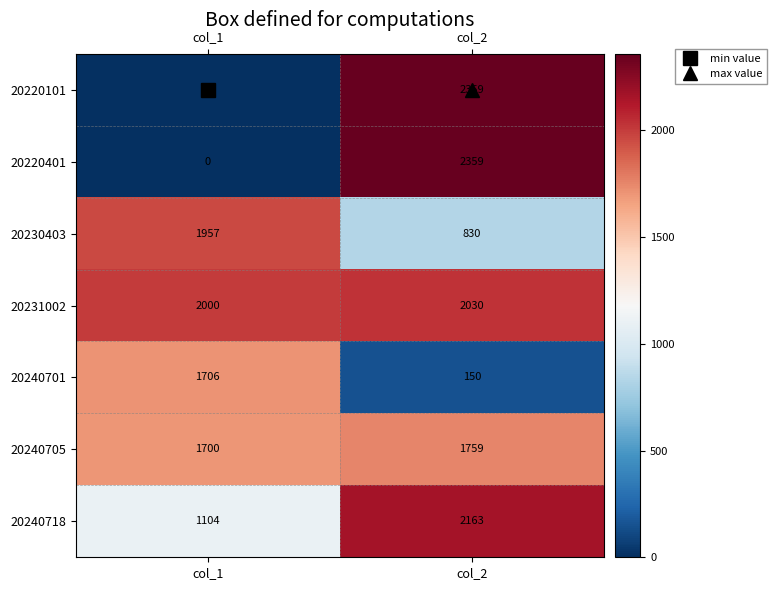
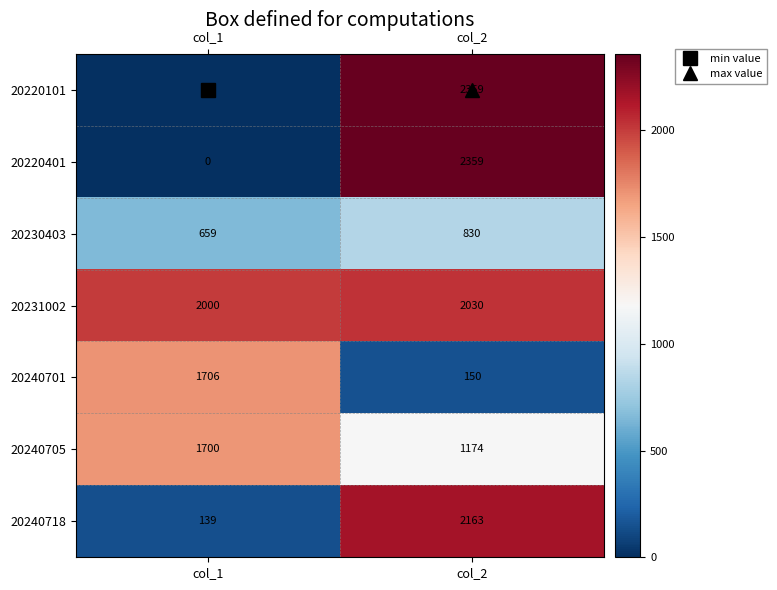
20230403, col_1: 1957 -> 659
20240705, col_2: 1759 -> 1174
20240718, col_1: 1104 -> 139
